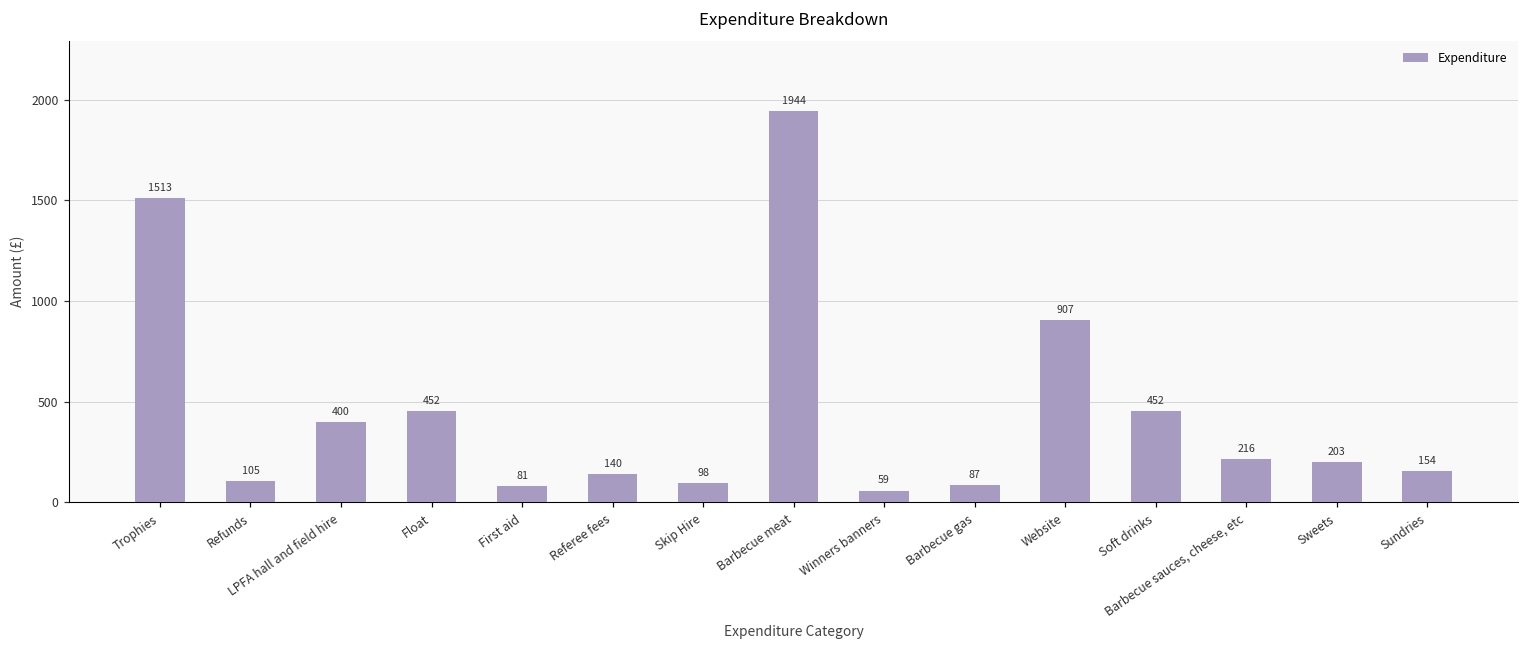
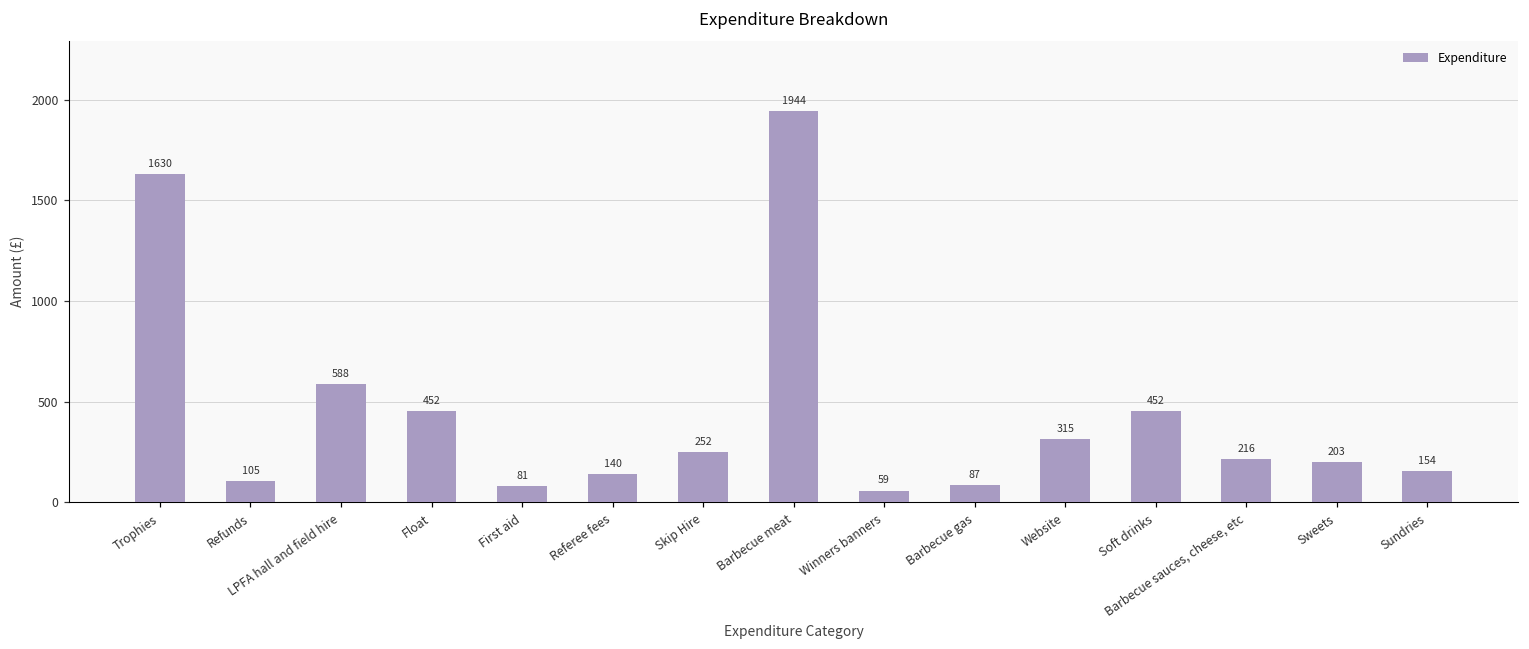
Trophies: 1513 -> 1630
LPFA hall and field hire: 400 -> 588
Skip Hire: 98 -> 252
Website: 907 -> 315
